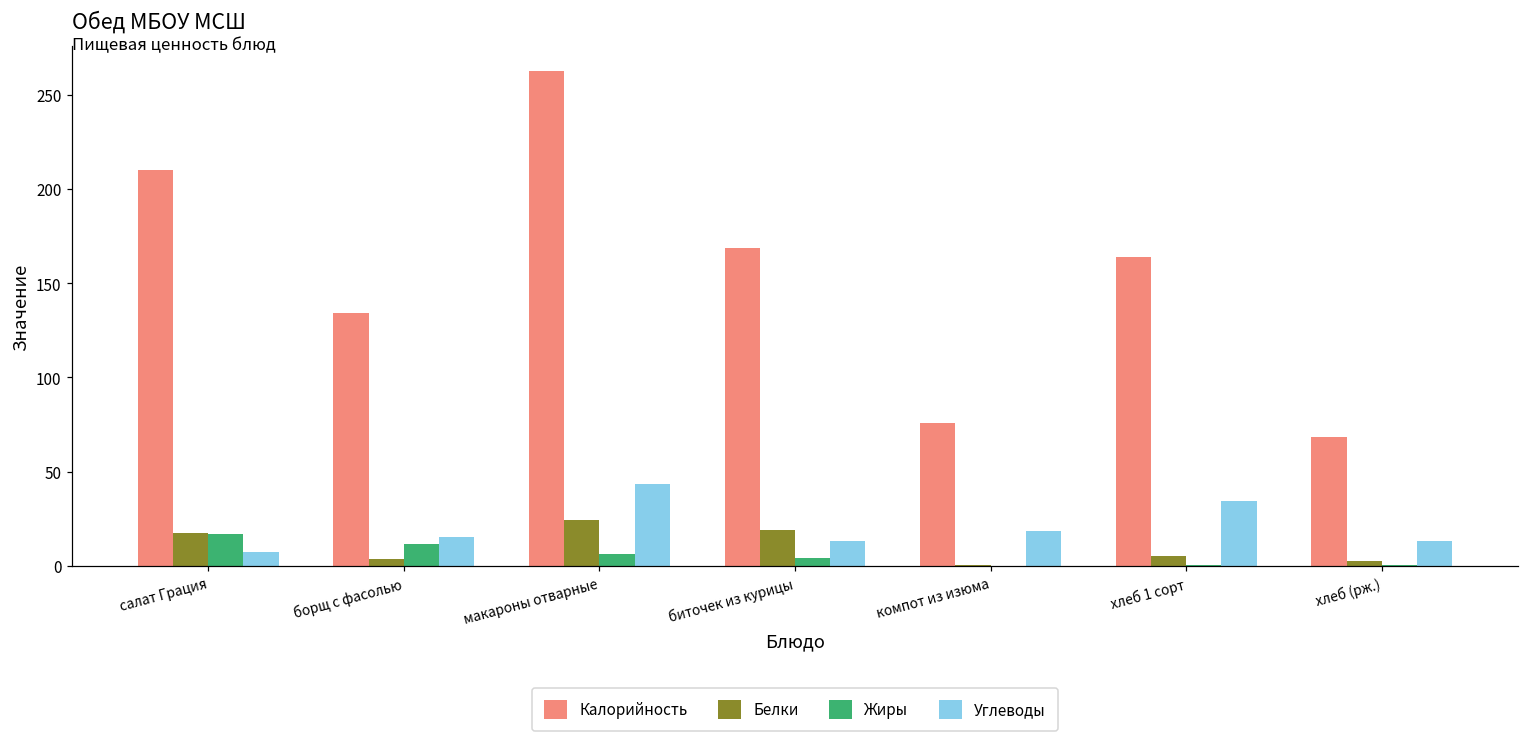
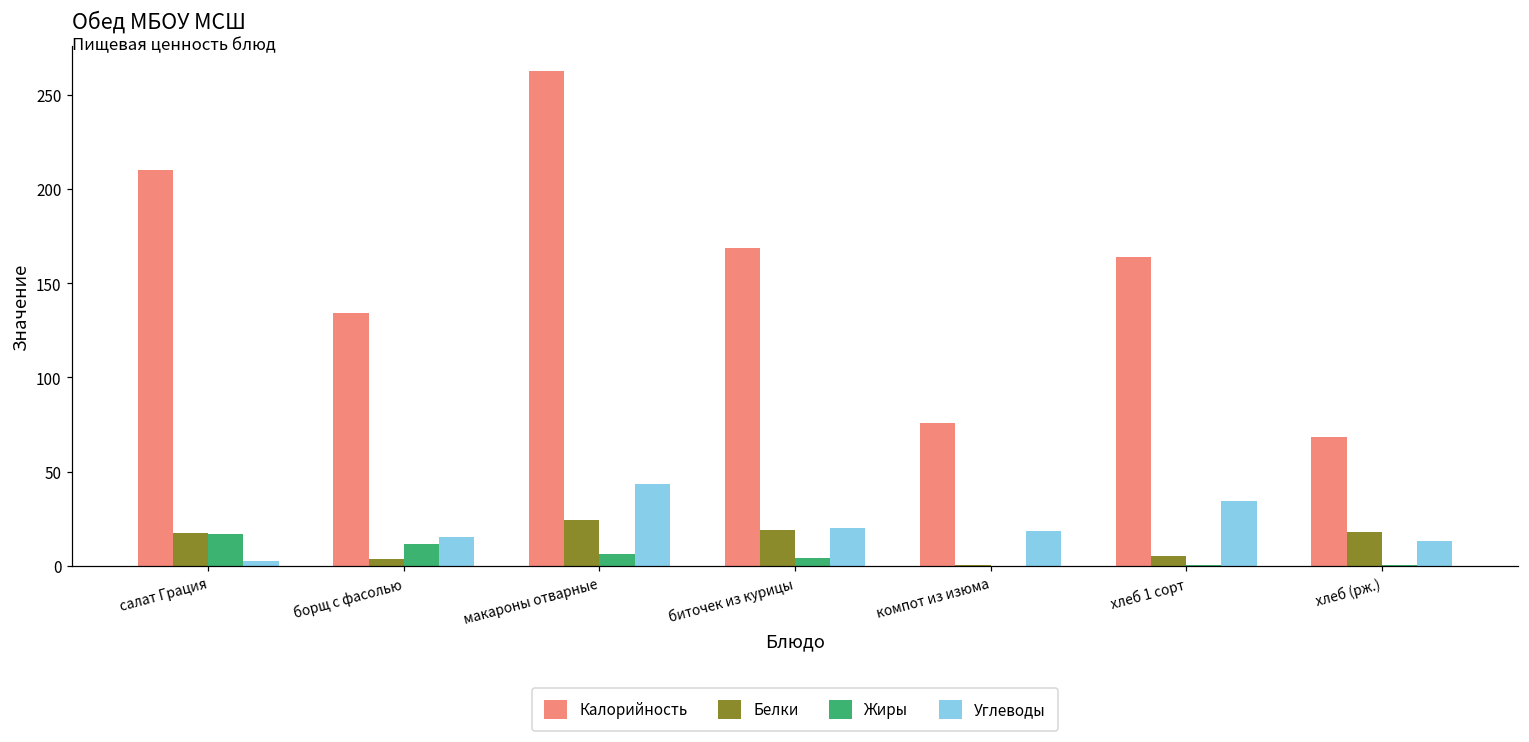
Углеводы, салат Грация: 7 -> 3
Углеводы, биточек из курицы: 13 -> 20
Белки, хлеб (рж.): 3 -> 18
